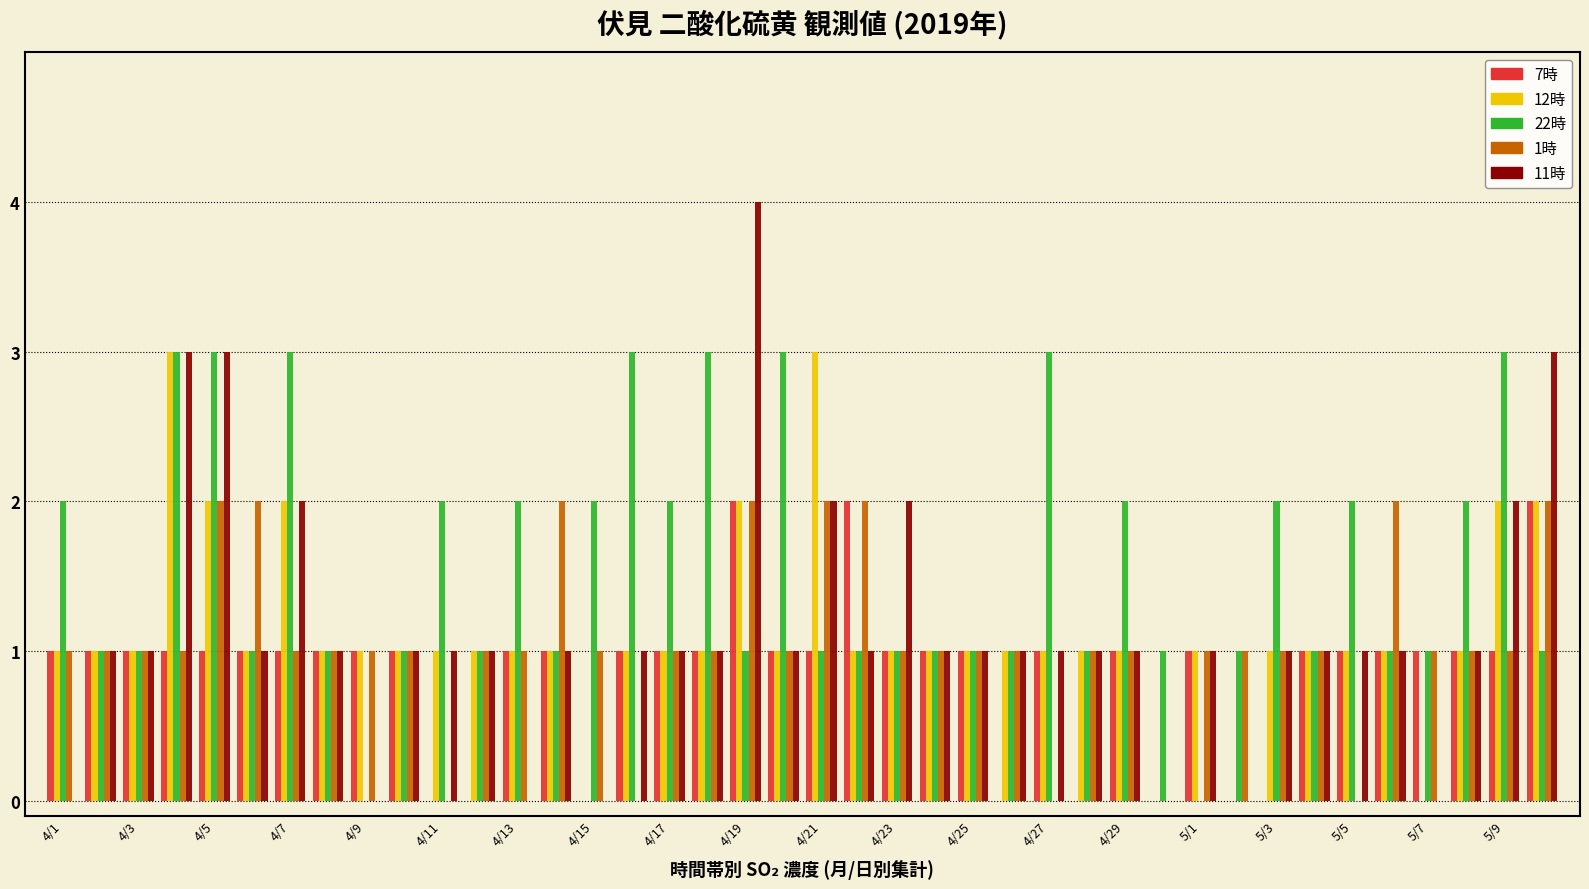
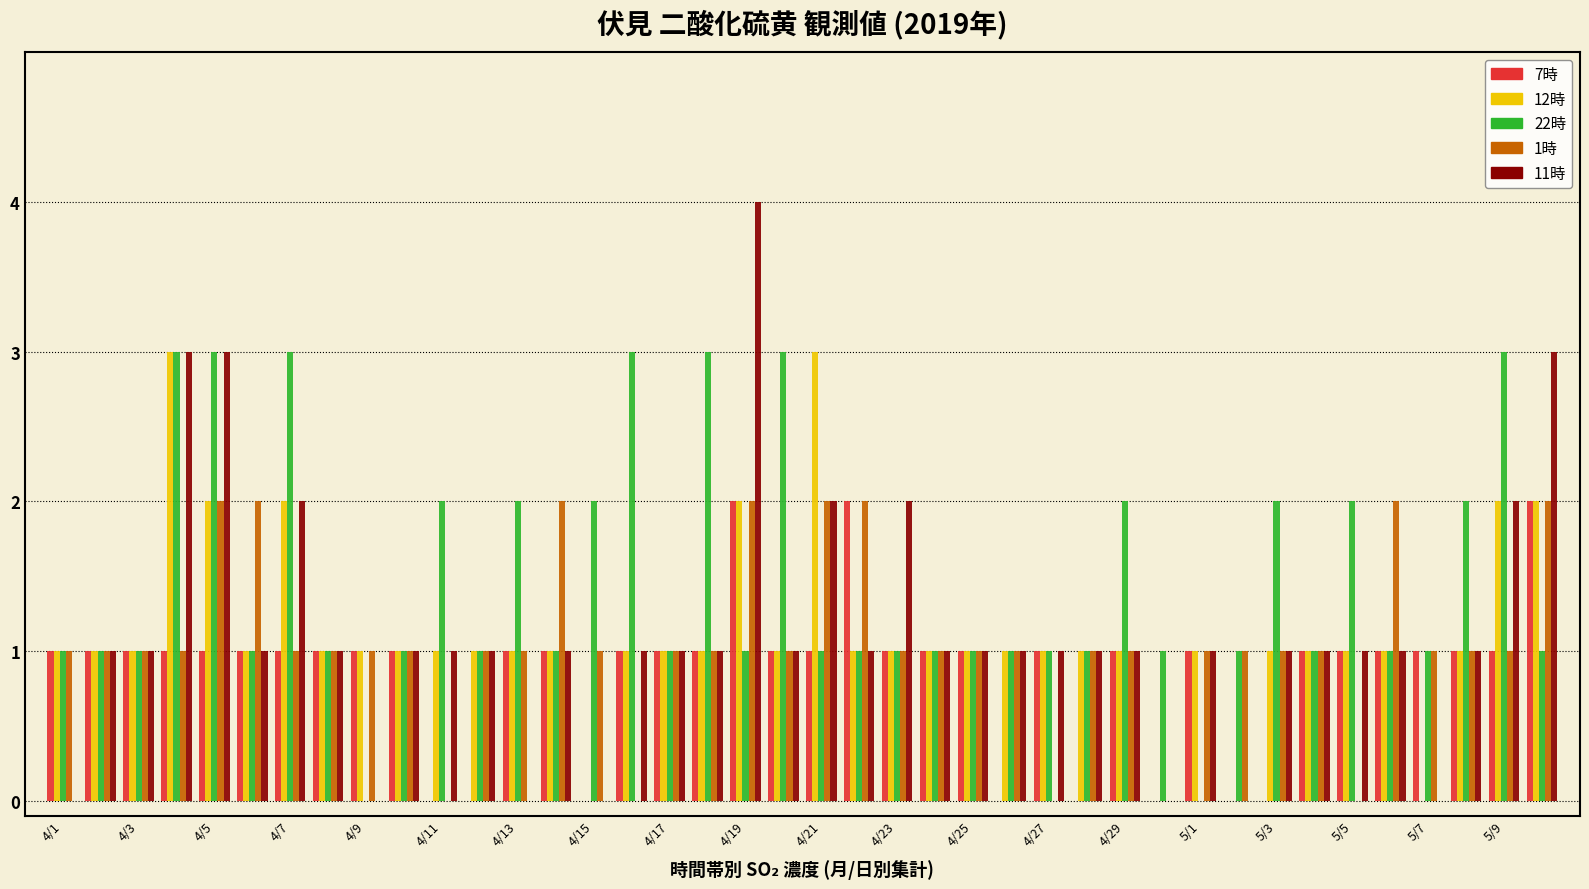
22時, 4/1: 2 -> 1
22時, 4/17: 2 -> 1
22時, 4/27: 3 -> 1
